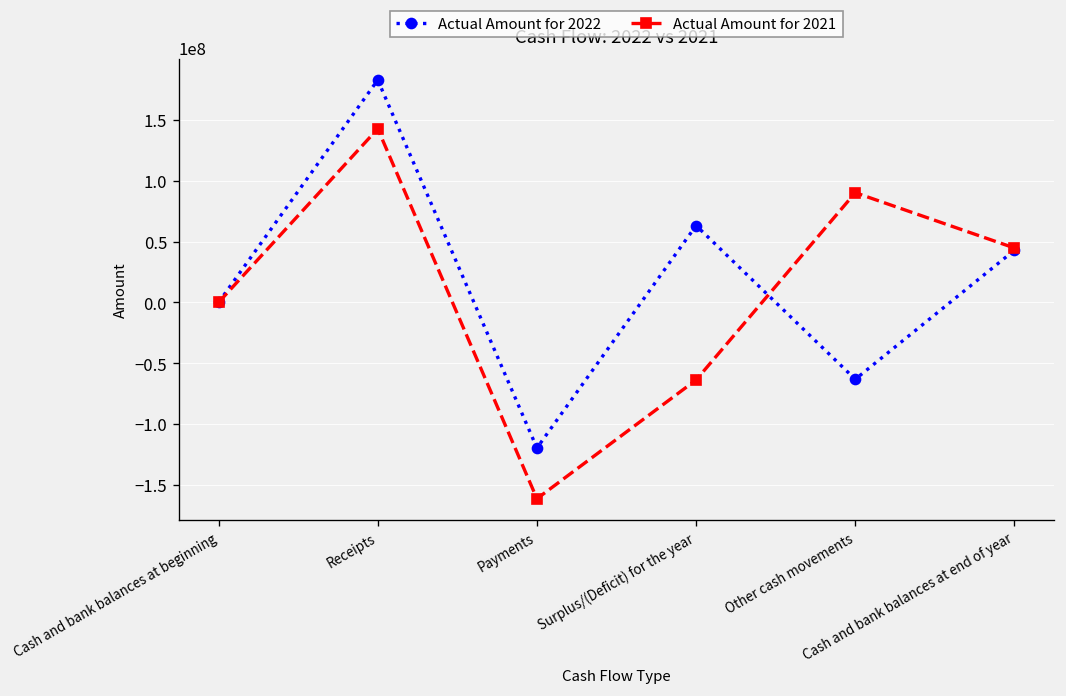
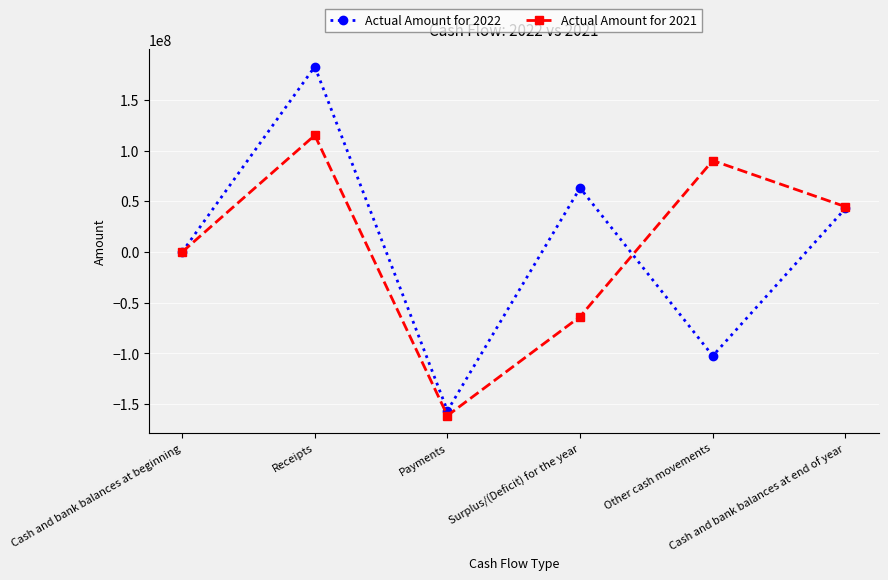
Actual Amount for 2021, Receipts: 143000000 -> 115000000
Actual Amount for 2022, Payments: -120000000 -> -156000000
Actual Amount for 2022, Other cash movements: -63000000 -> -102000000
